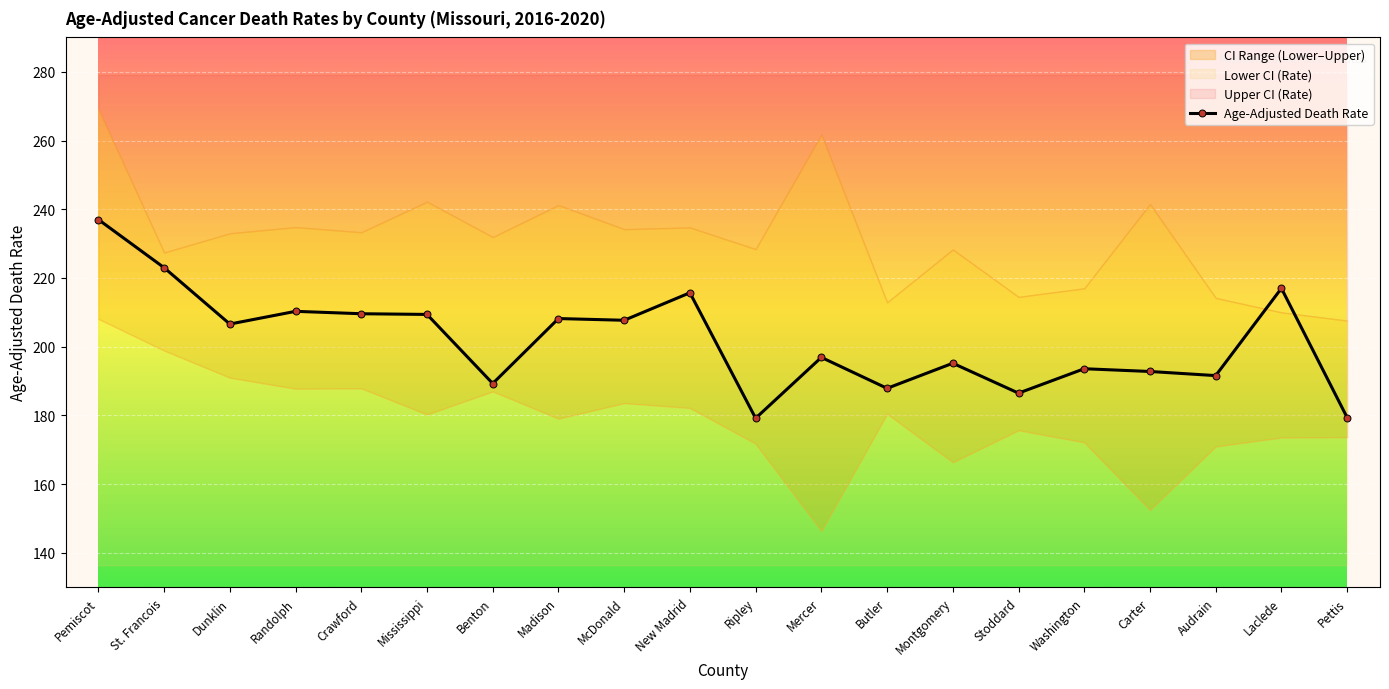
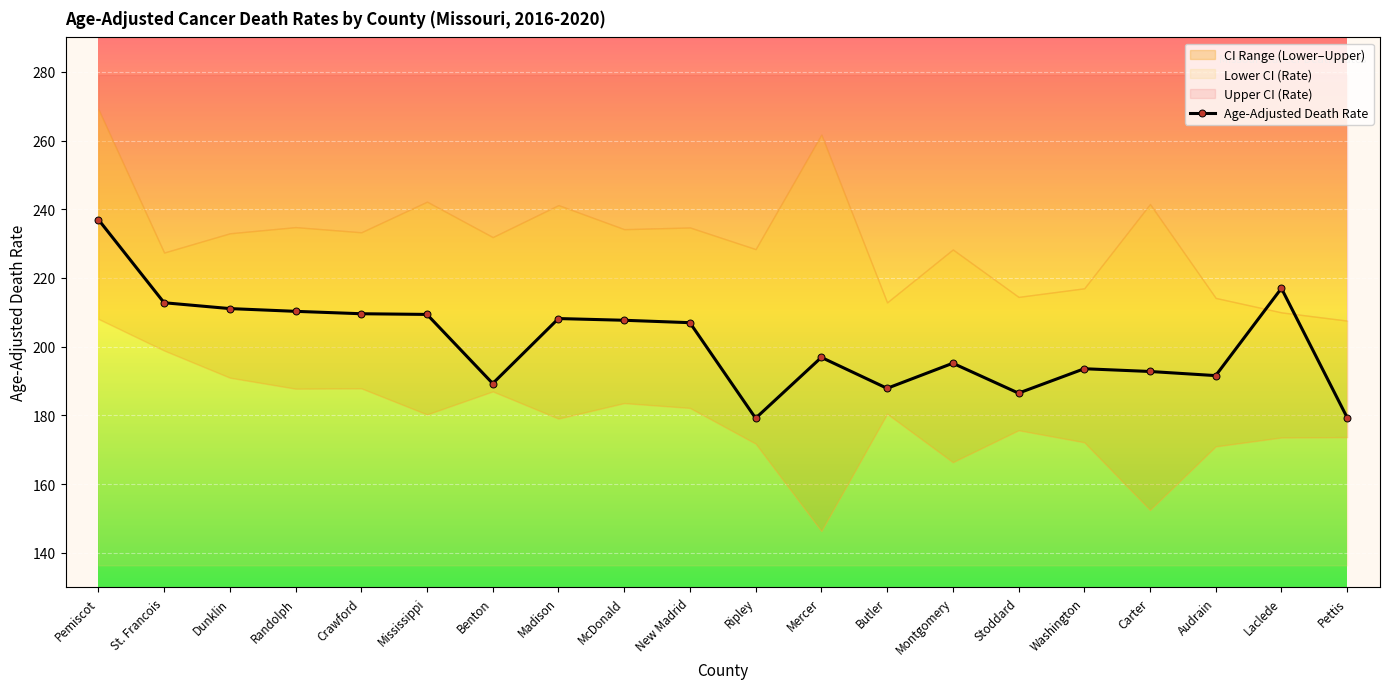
Age-Adjusted Death Rate, St. Francois: 223 -> 213
Age-Adjusted Death Rate, Dunklin: 207 -> 211
Age-Adjusted Death Rate, New Madrid: 216 -> 207
